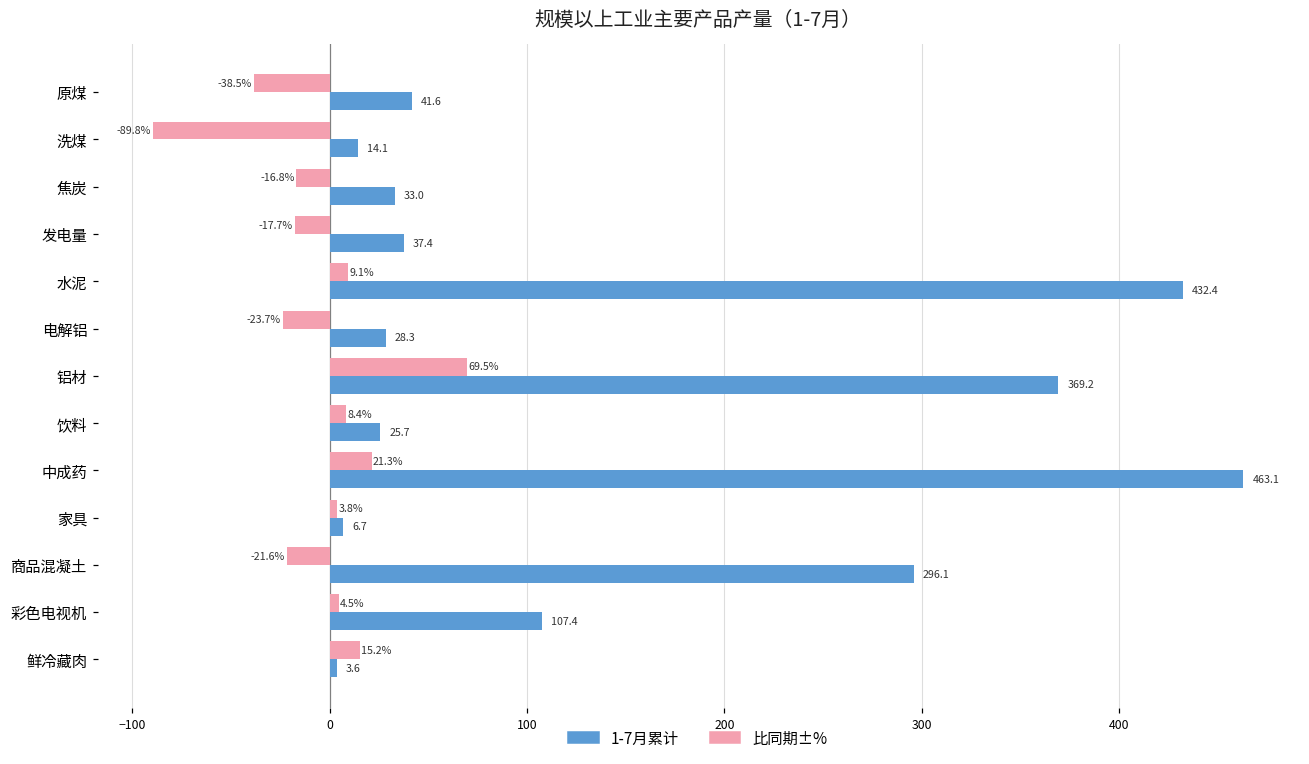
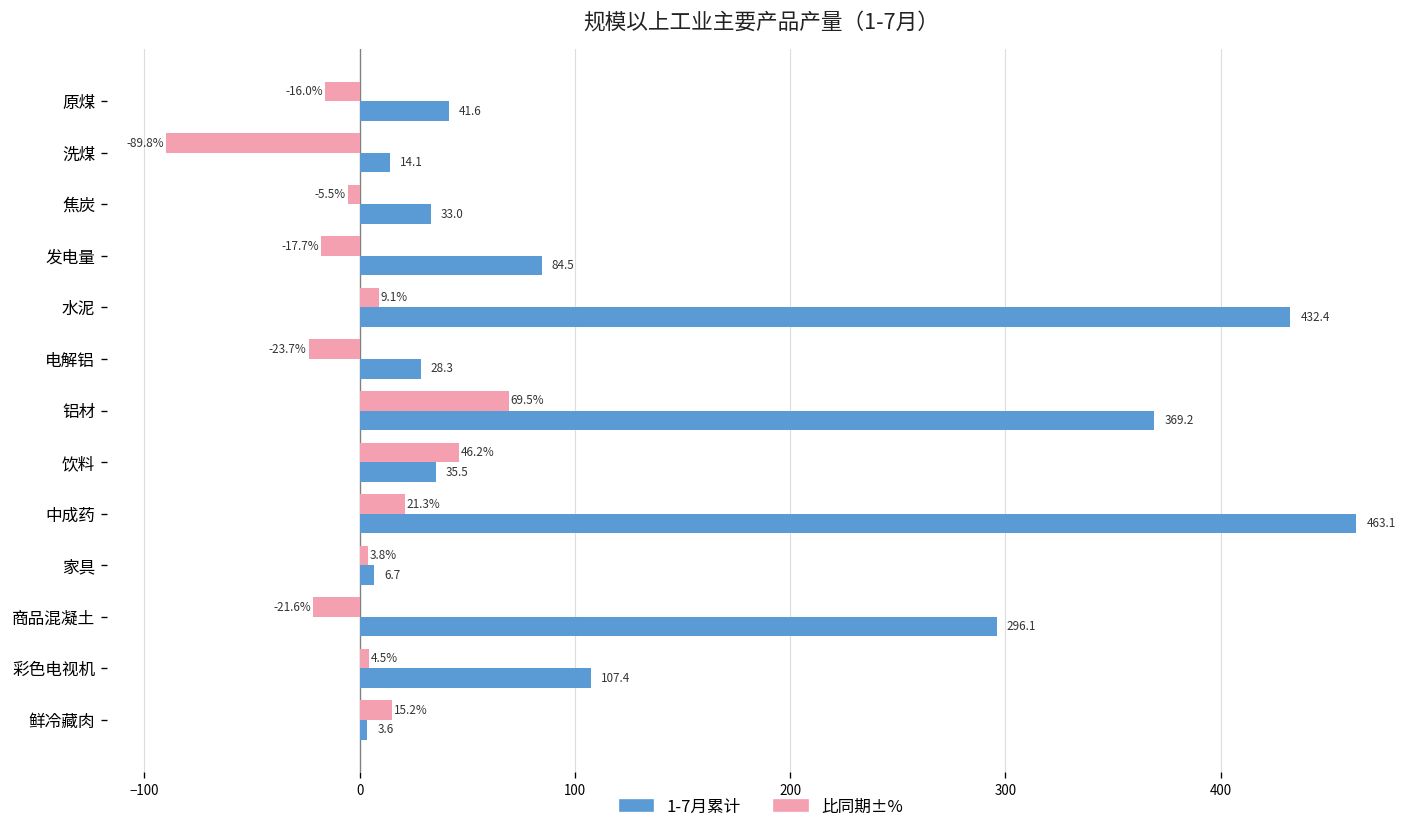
比同期±%, 原煤: -38.5% -> -16.0%
比同期±%, 焦炭: -16.8% -> -5.5%
1-7月累计, 发电量: 37.4 -> 84.5
比同期±%, 饮料: 8.4% -> 46.2%
1-7月累计, 饮料: 25.7 -> 35.5
